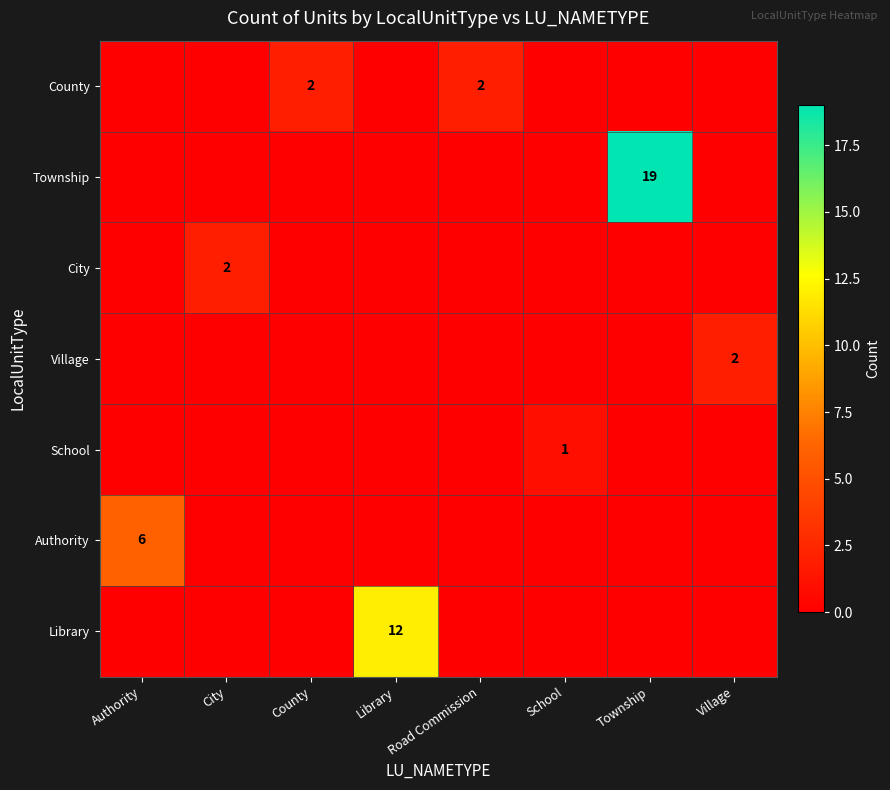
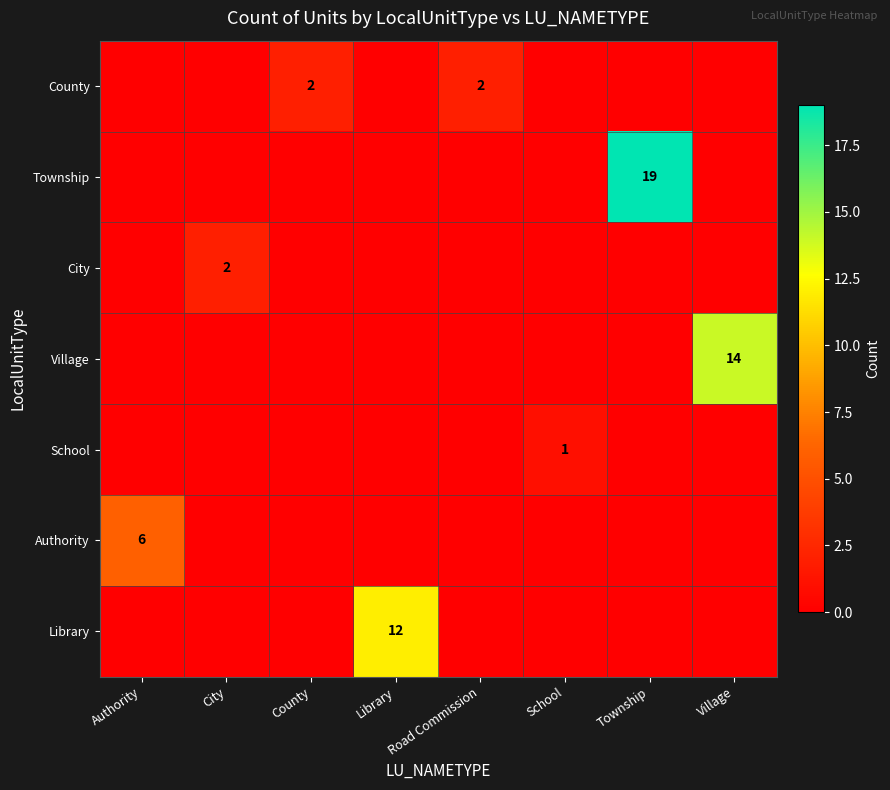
Village, Village: 2 -> 14
